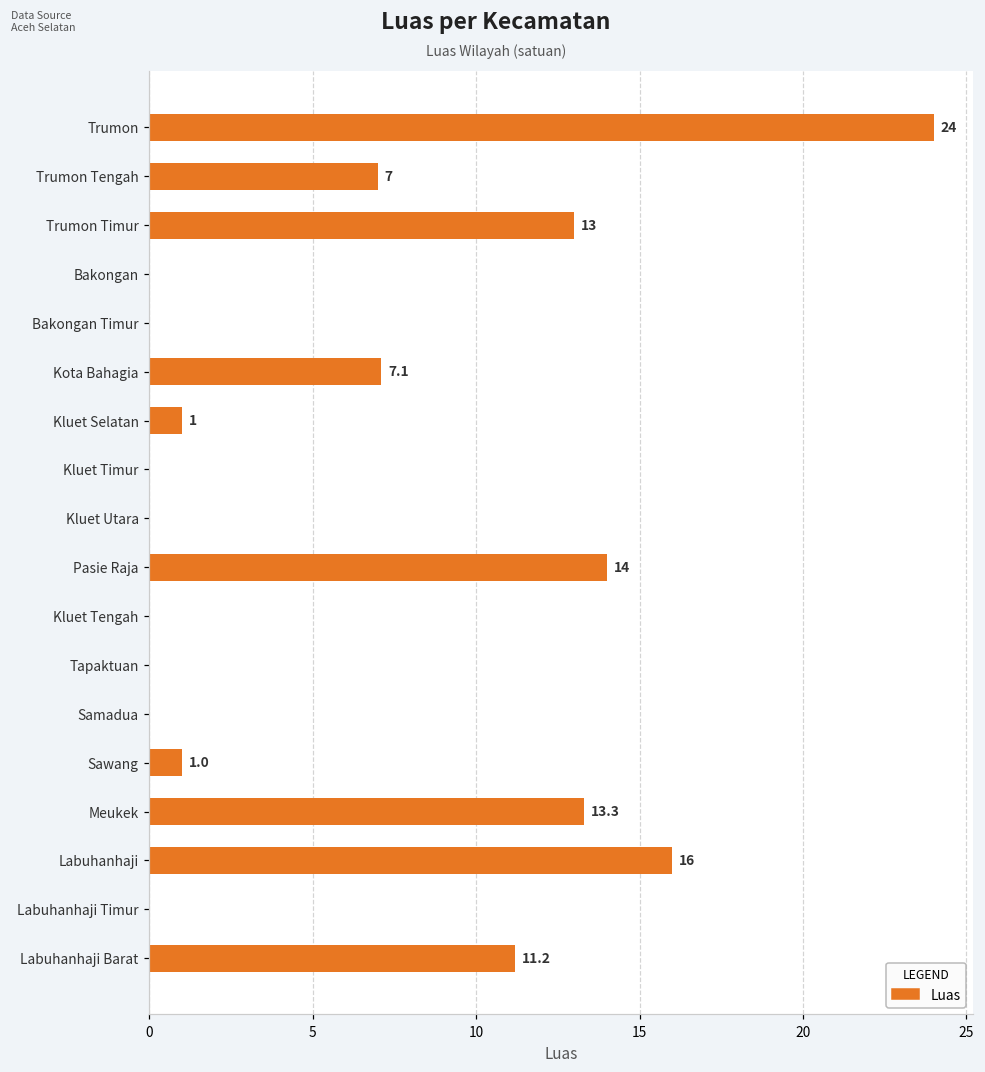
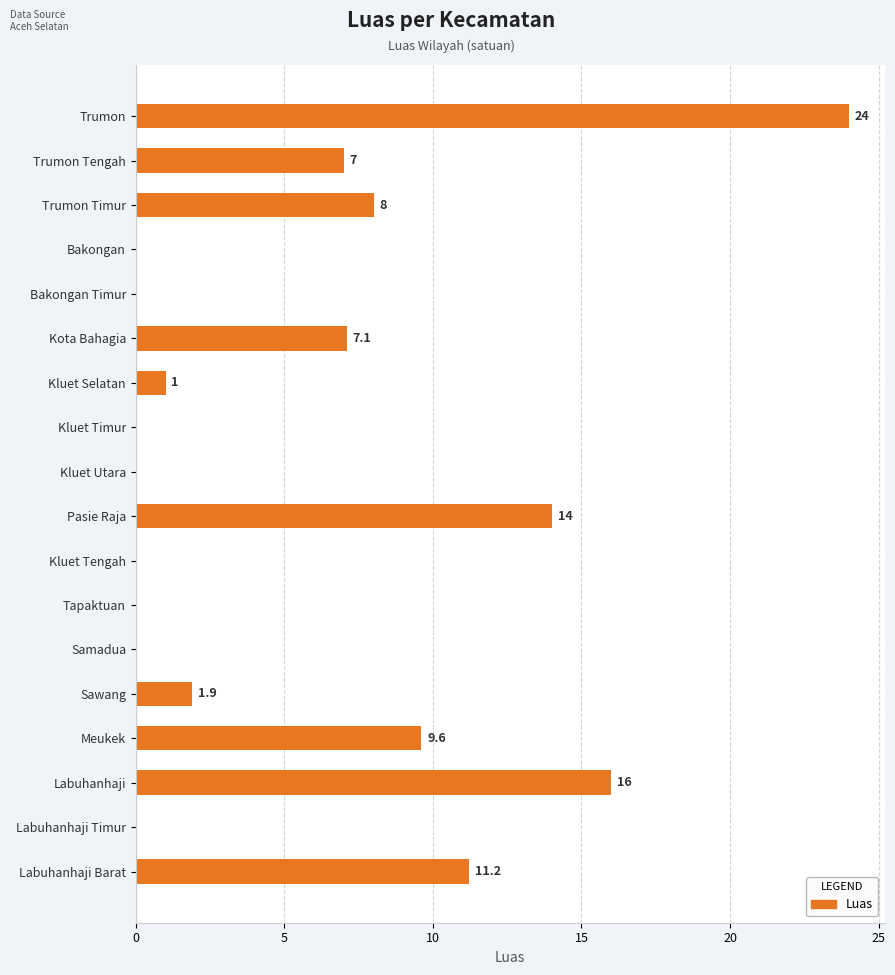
Trumon Timur: 13 -> 8
Sawang: 1.0 -> 1.9
Meukek: 13.3 -> 9.6
